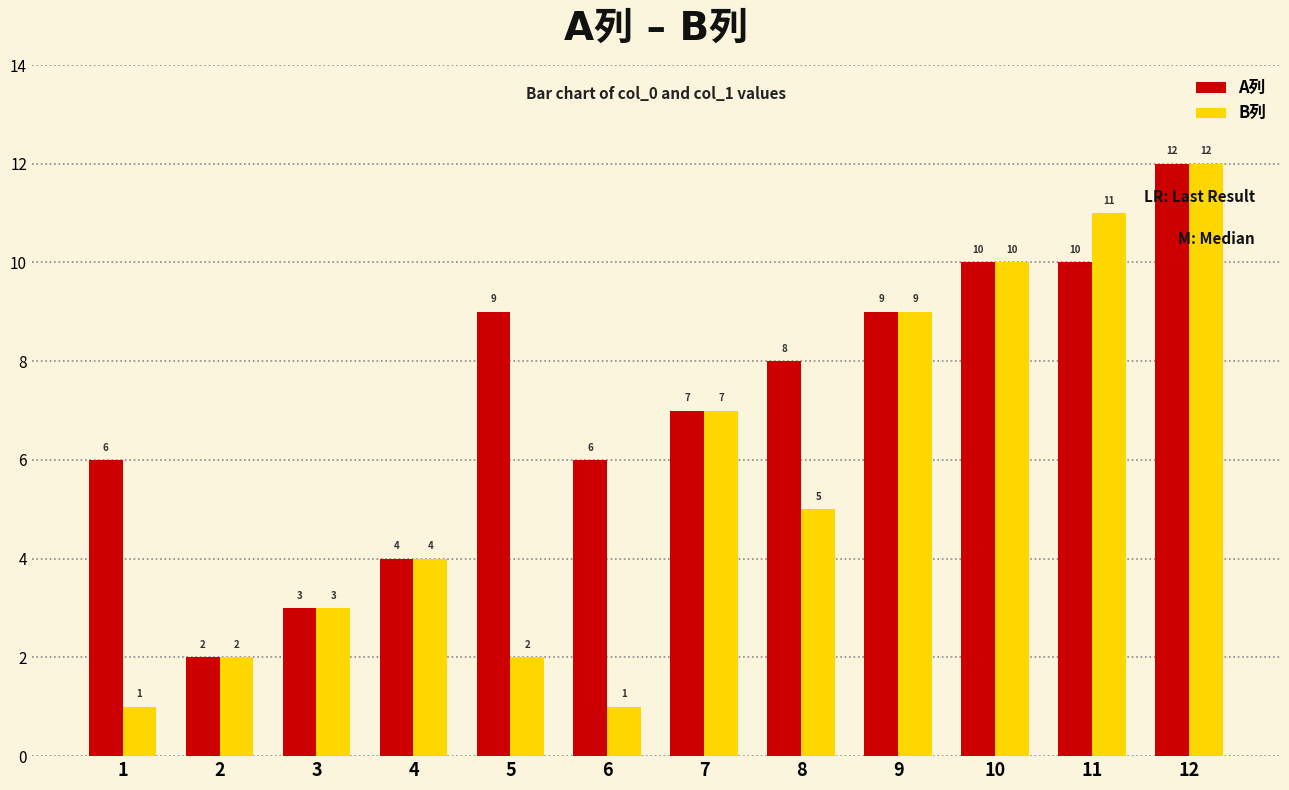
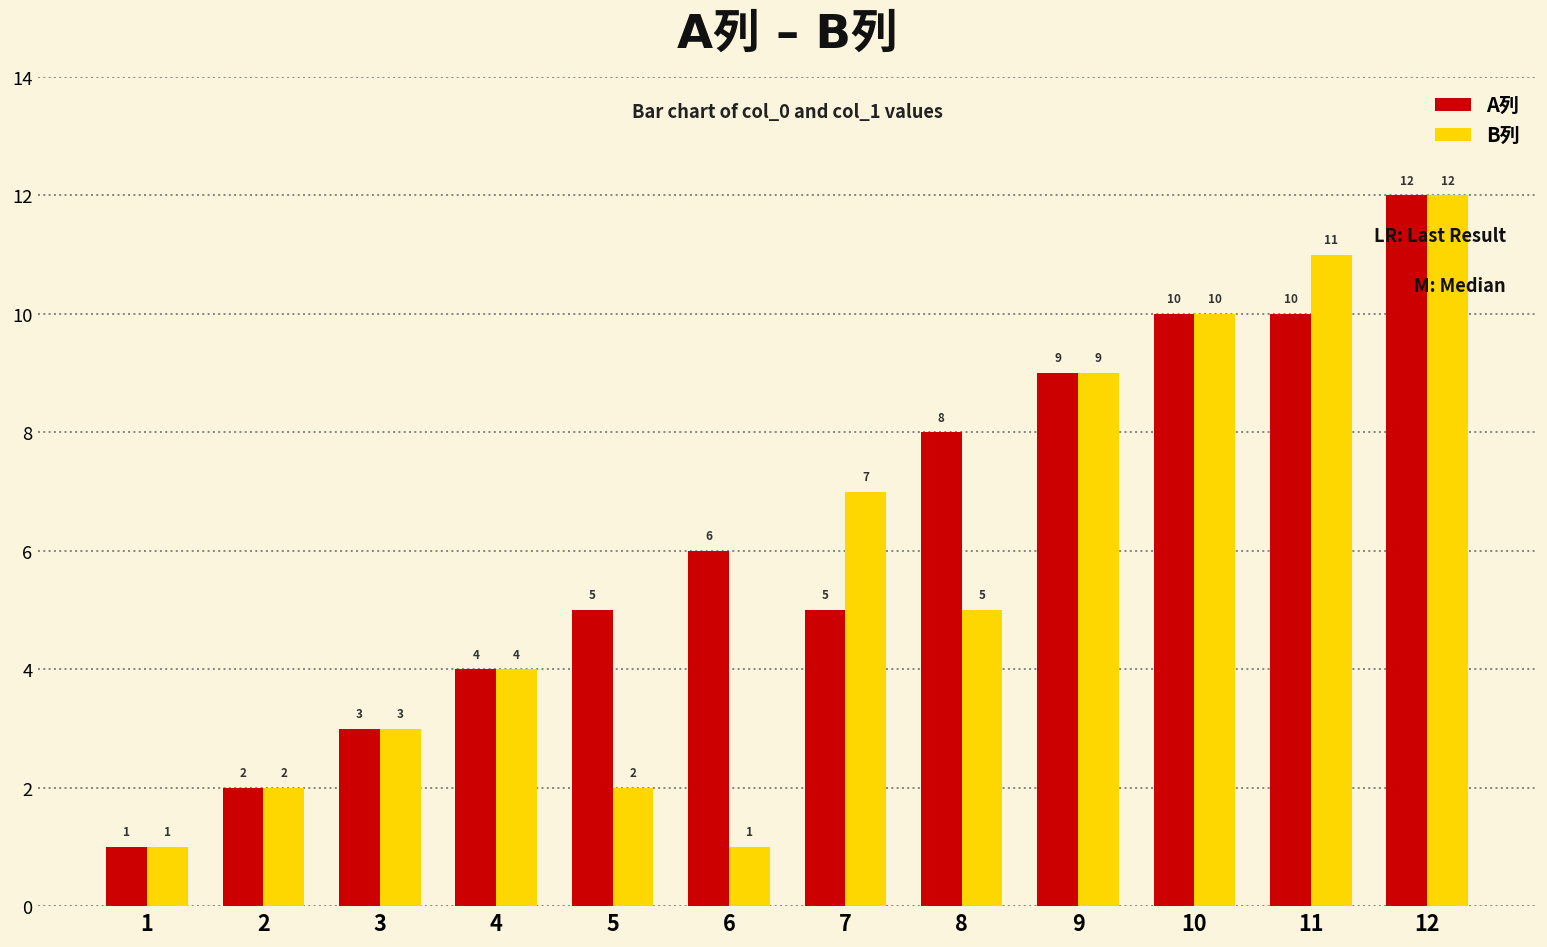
A列, 1: 6 -> 1
A列, 5: 9 -> 5
A列, 7: 7 -> 5
